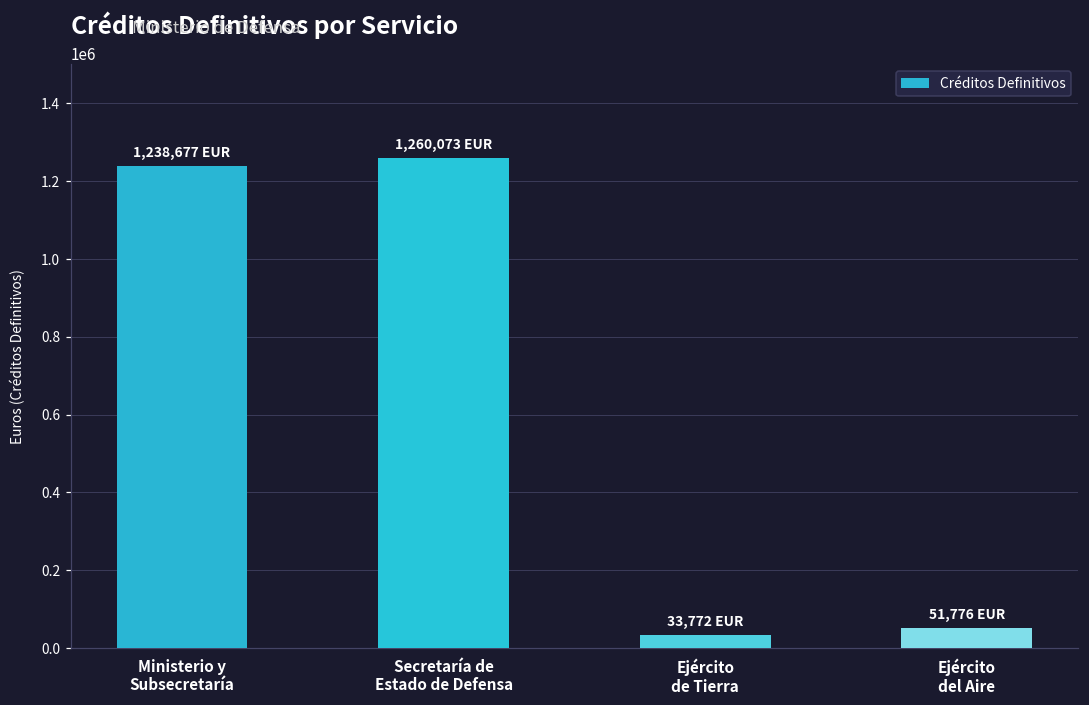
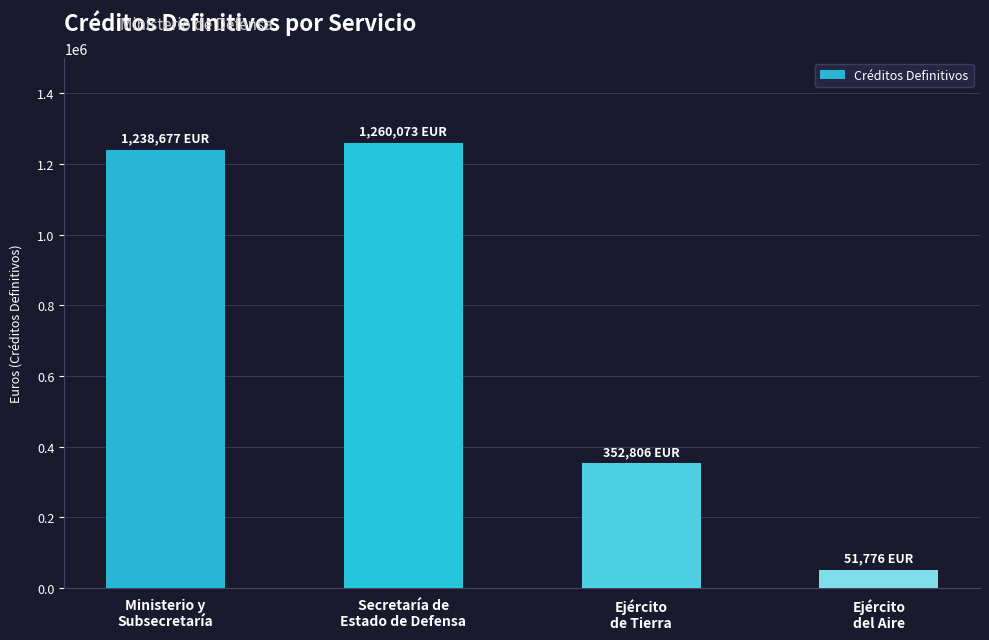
Ejército de Tierra: 33,772 -> 352,806
